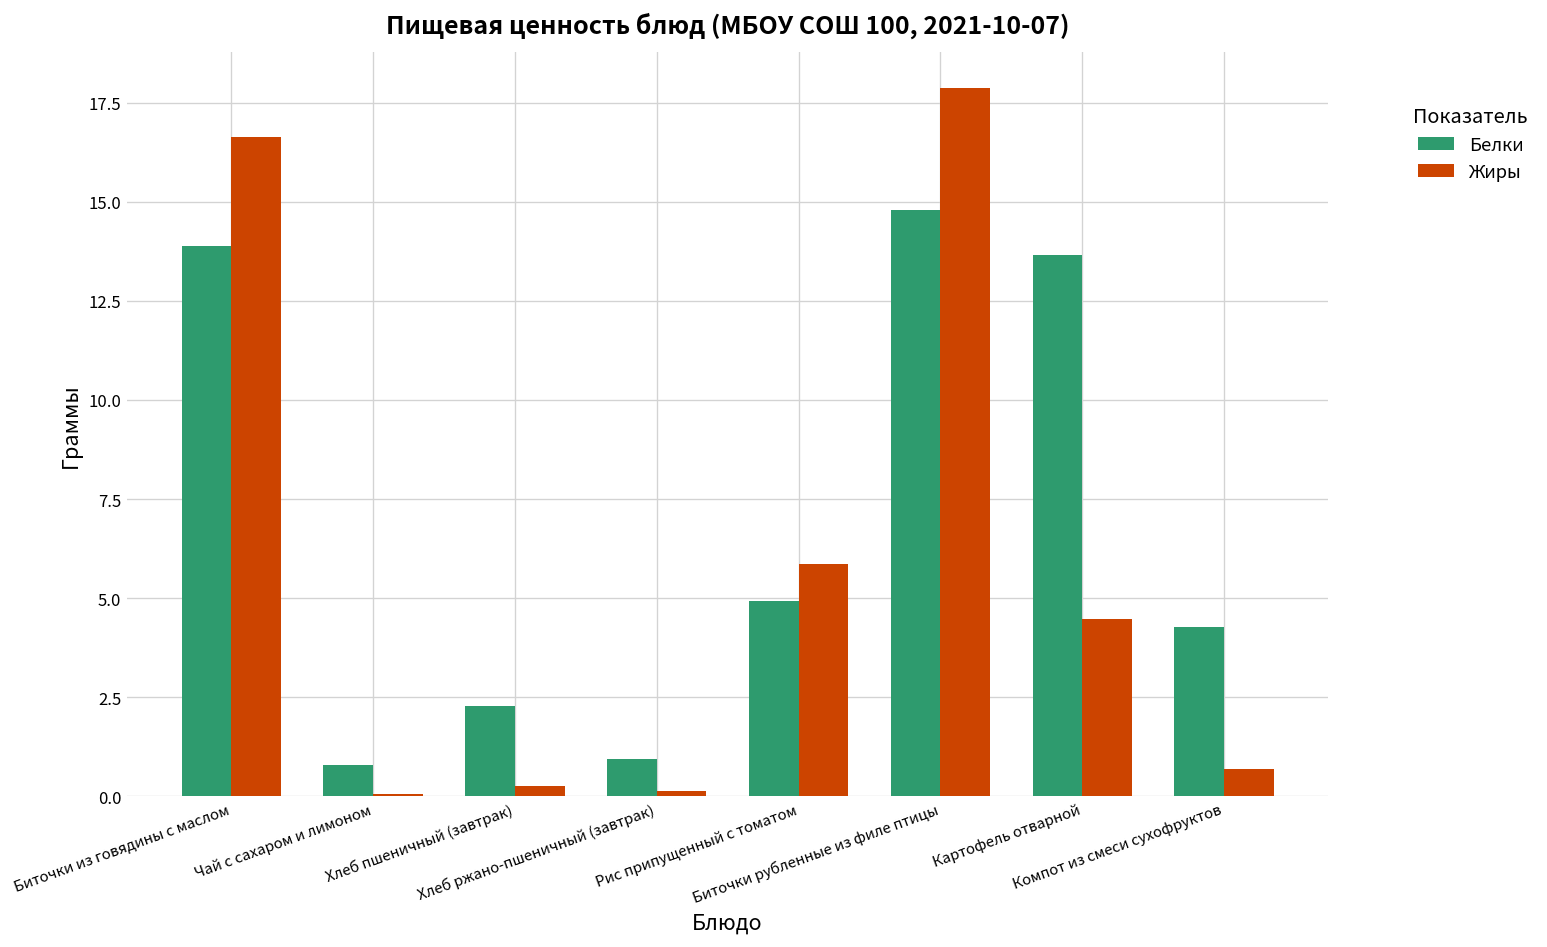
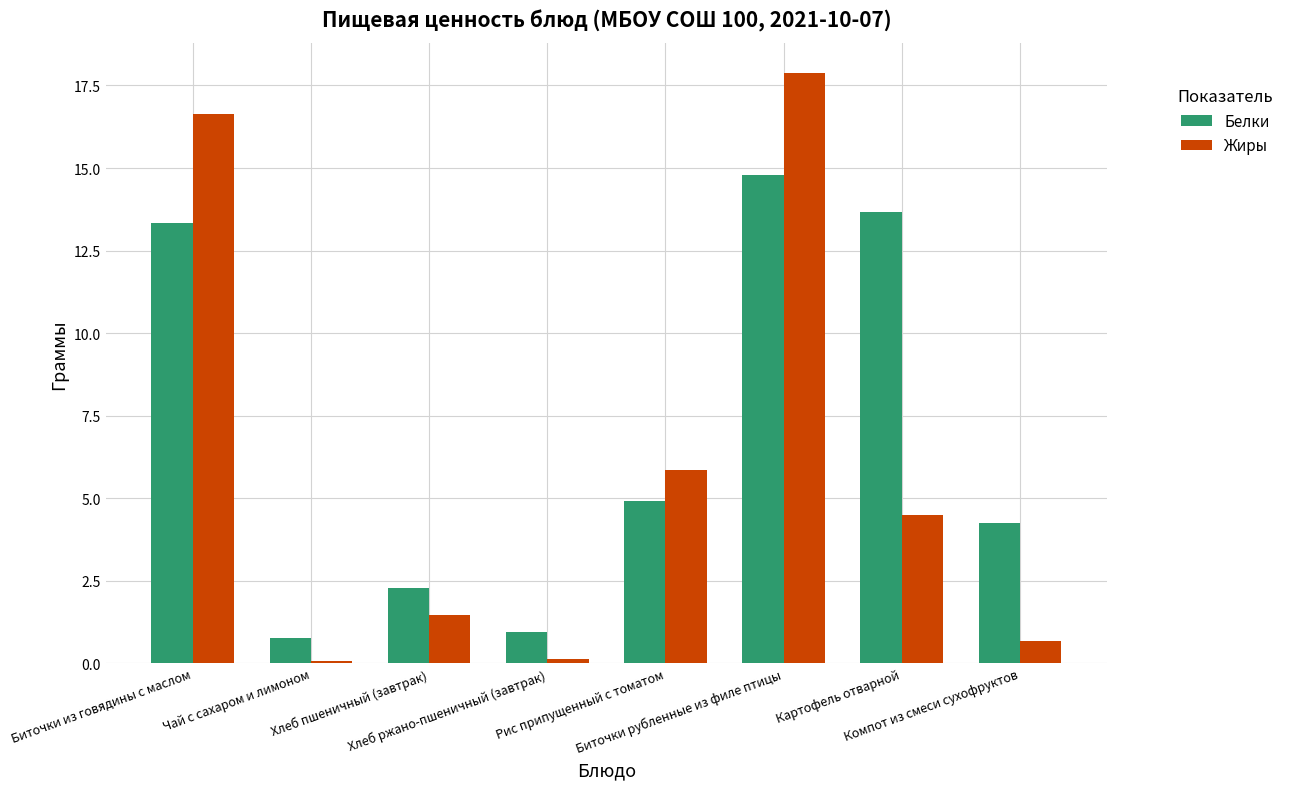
Белки, Биточки из говядины с маслом: 13.9 -> 13.3
Жиры, Хлеб пшеничный (завтрак): 0.3 -> 1.5
